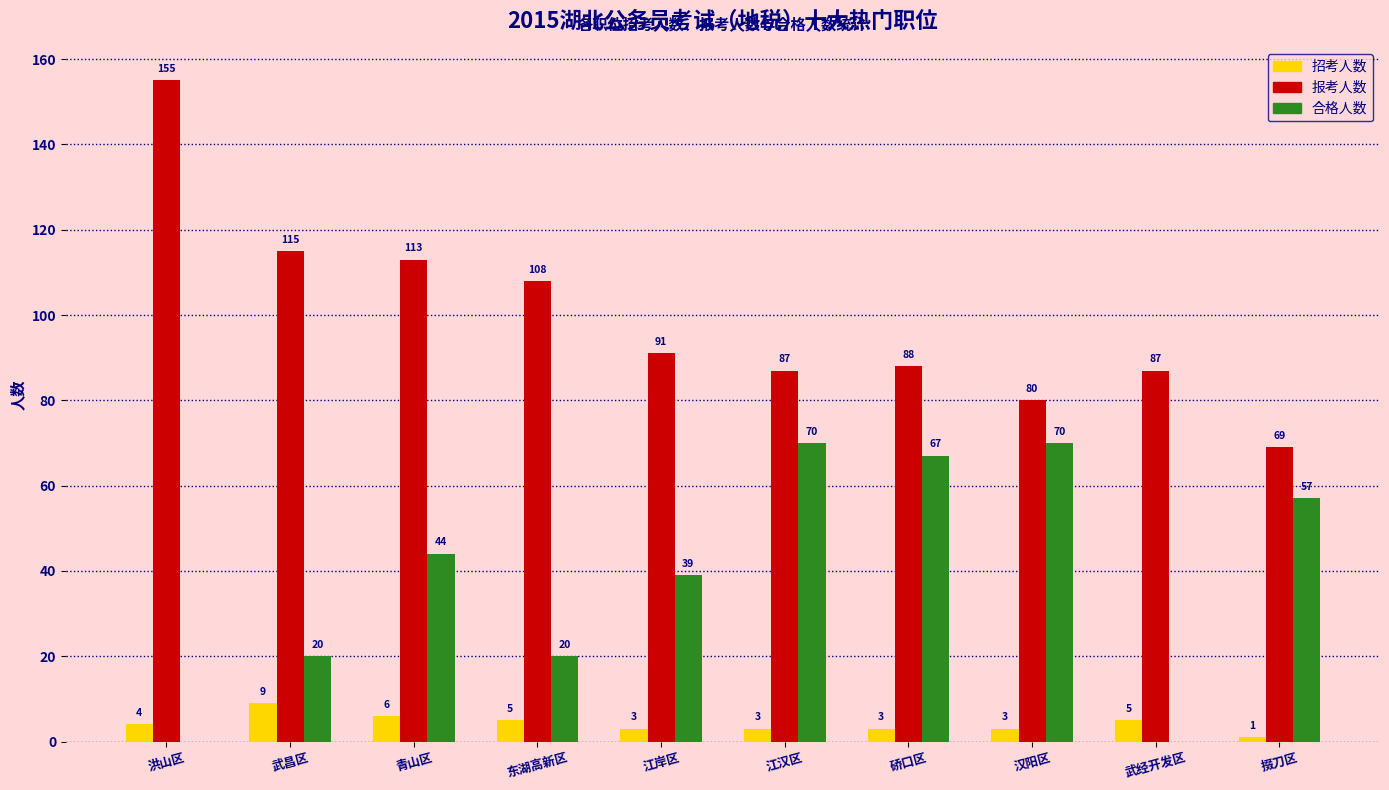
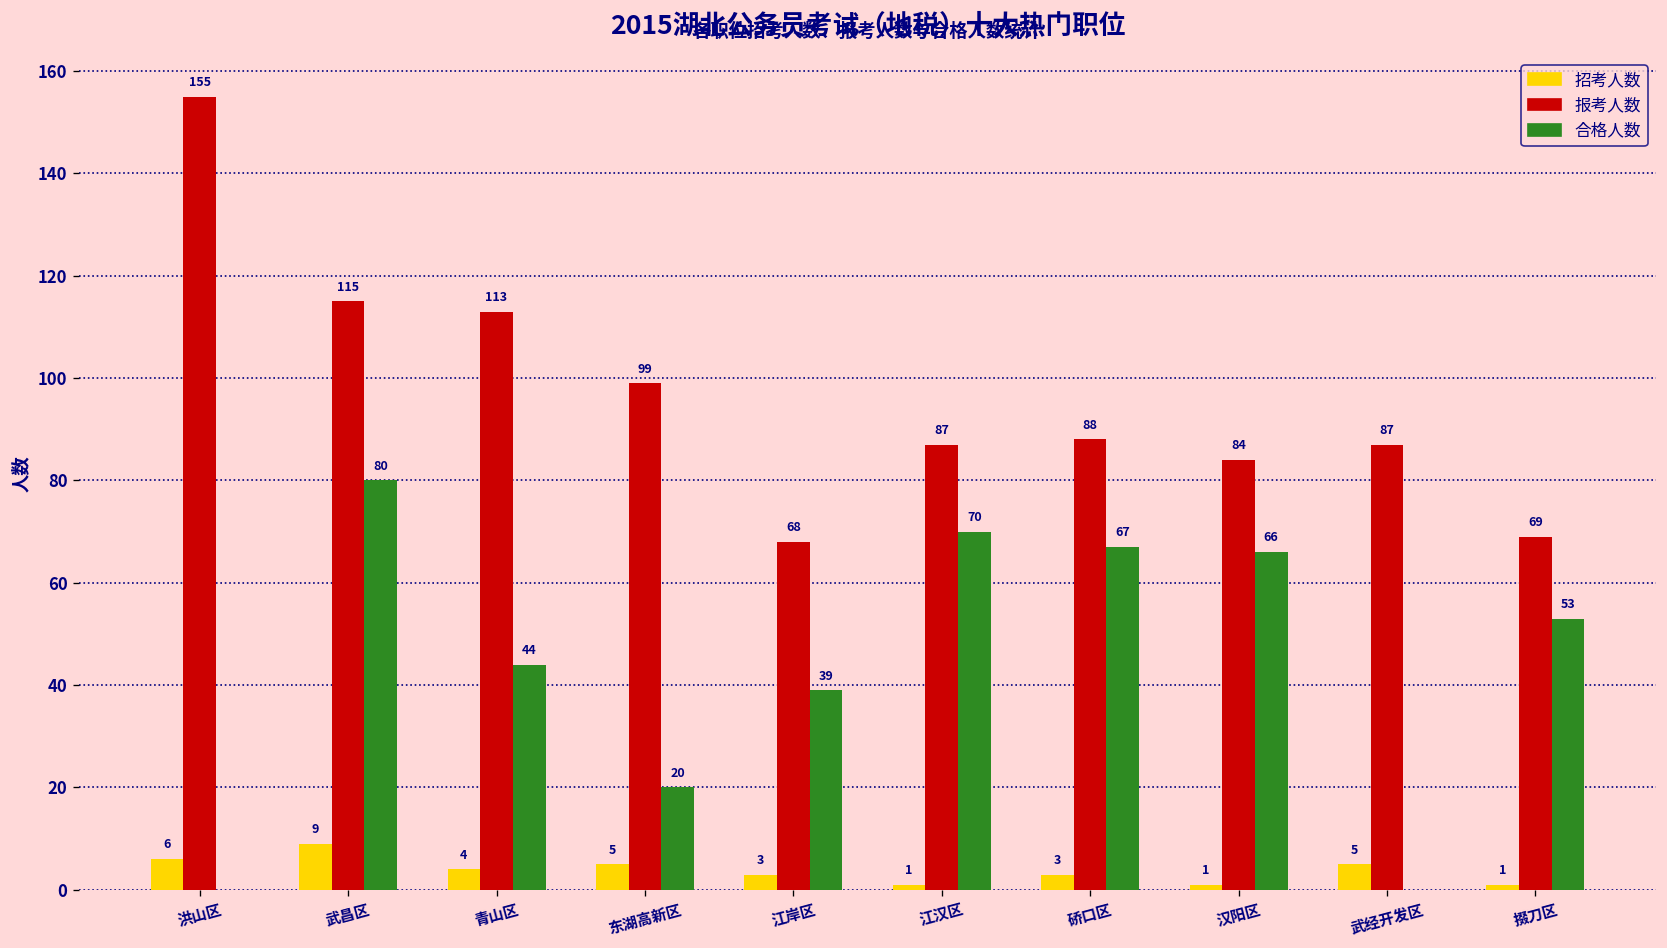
招考人数, 洪山区: 4 -> 6
合格人数, 武昌区: 20 -> 80
招考人数, 青山区: 6 -> 4
报考人数, 东湖高新区: 108 -> 99
报考人数, 江岸区: 91 -> 68
招考人数, 江汉区: 3 -> 1
招考人数, 汉阳区: 3 -> 1
报考人数, 汉阳区: 80 -> 84
合格人数, 汉阳区: 70 -> 66
合格人数, 掇刀区: 57 -> 53
